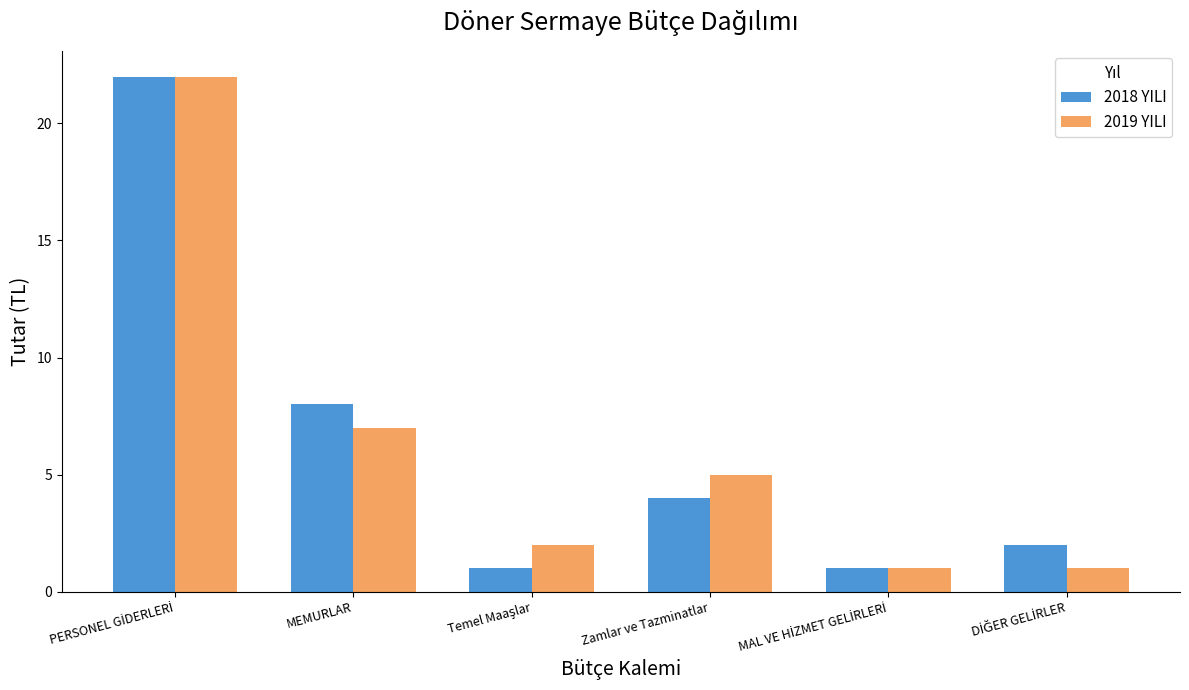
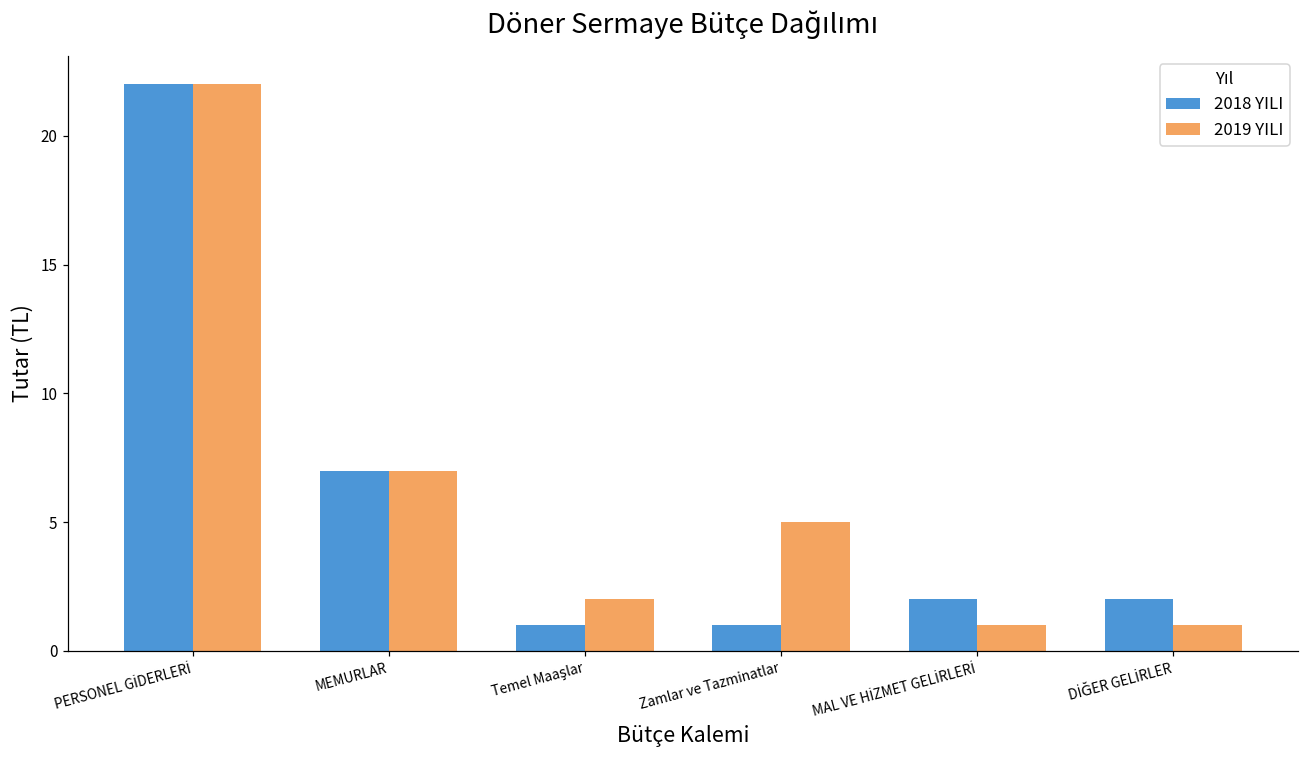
2018 YILI, MEMURLAR: 8 -> 7
2018 YILI, Zamlar ve Tazminatlar: 4 -> 1
2018 YILI, MAL VE HİZMET GELİRLERİ: 1 -> 2
